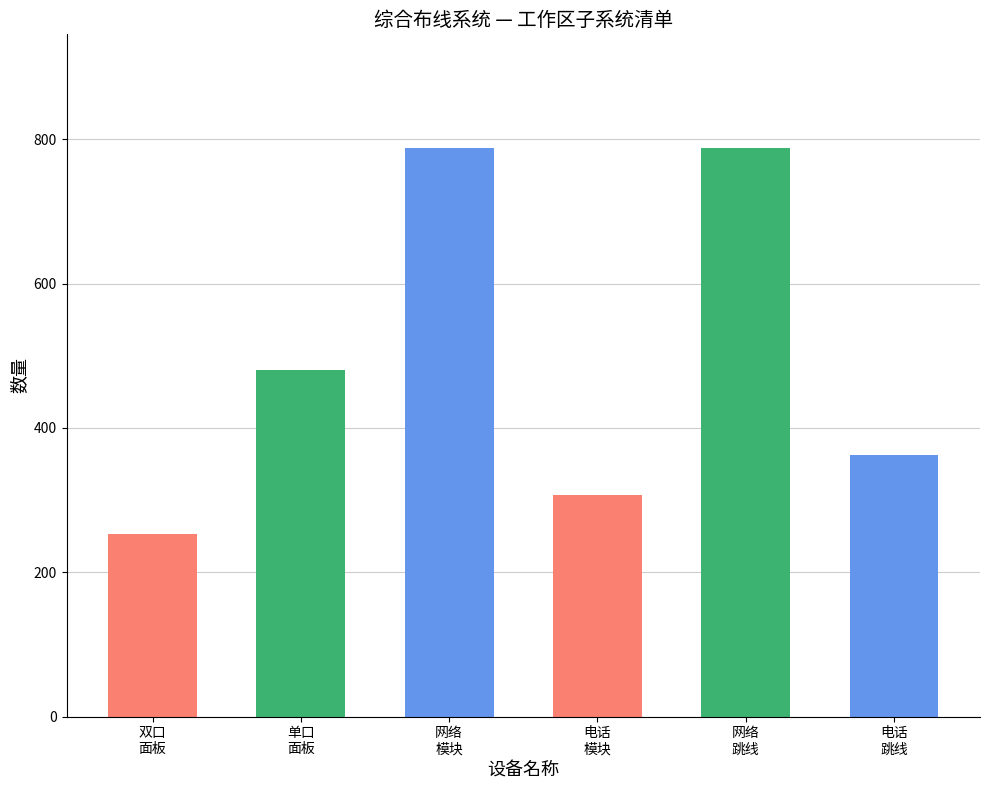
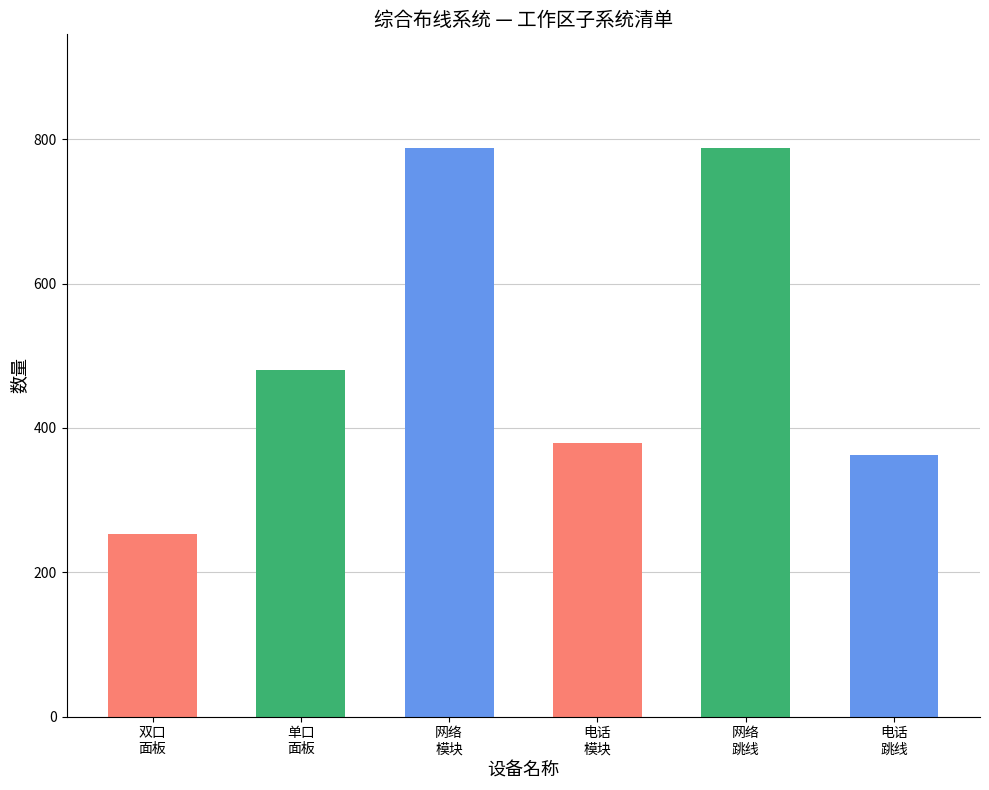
电话 模块: 310 -> 380
